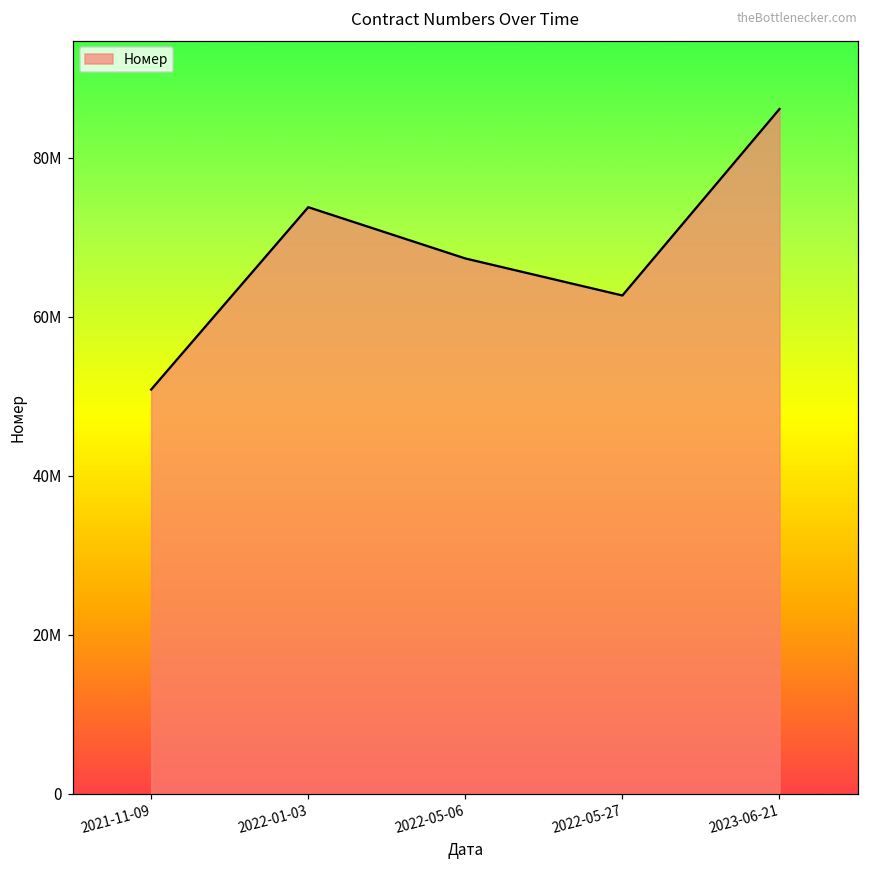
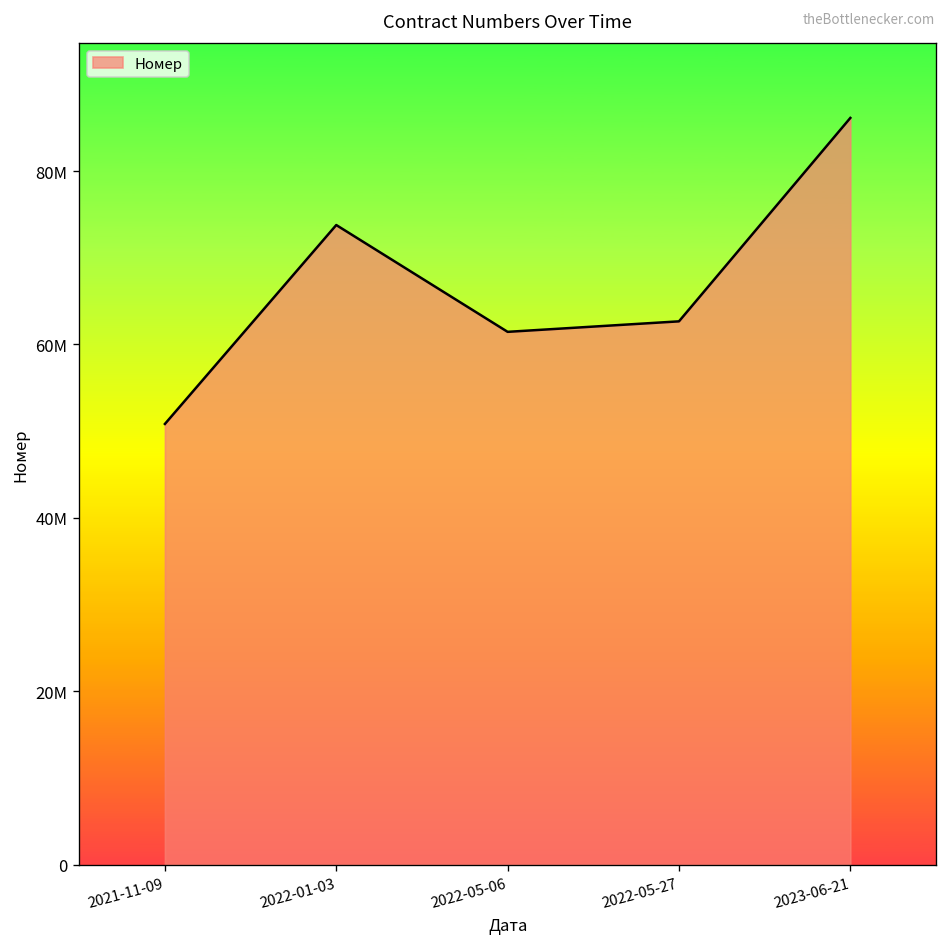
2022-05-06: 67000000 -> 61000000
